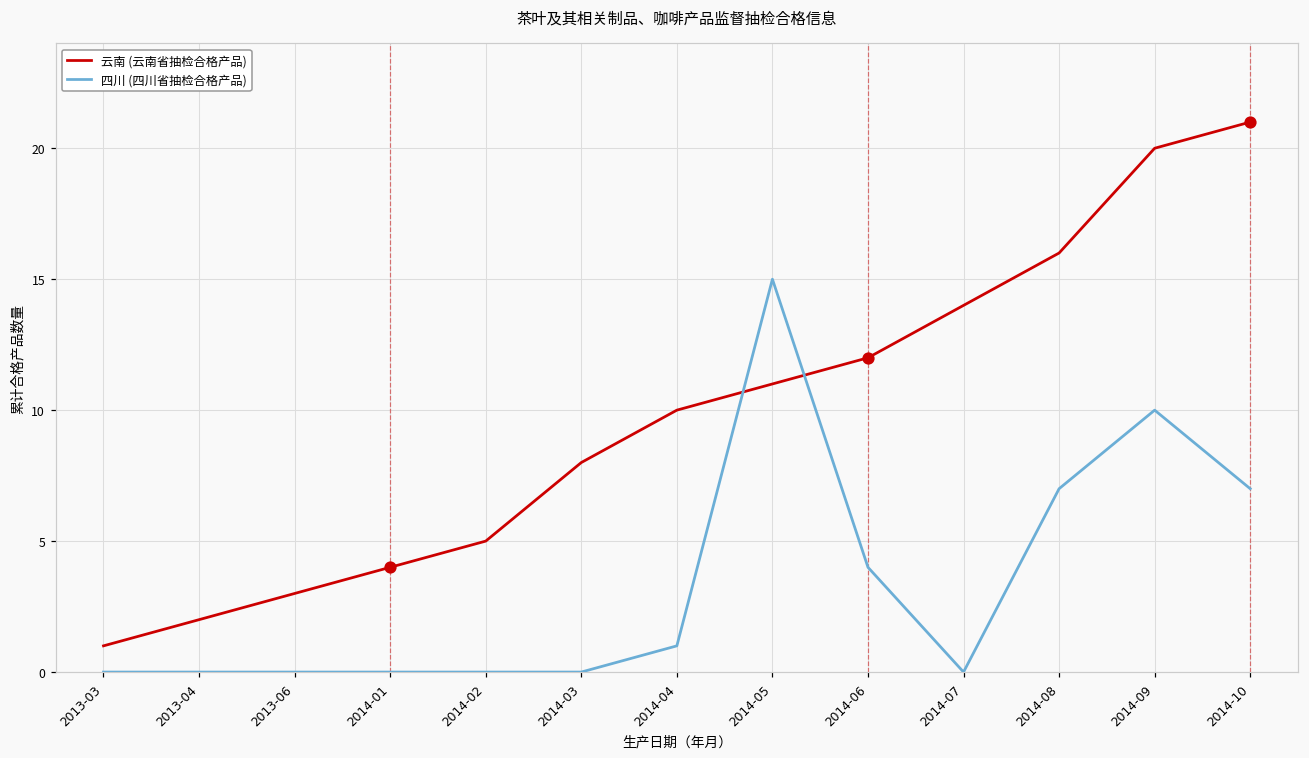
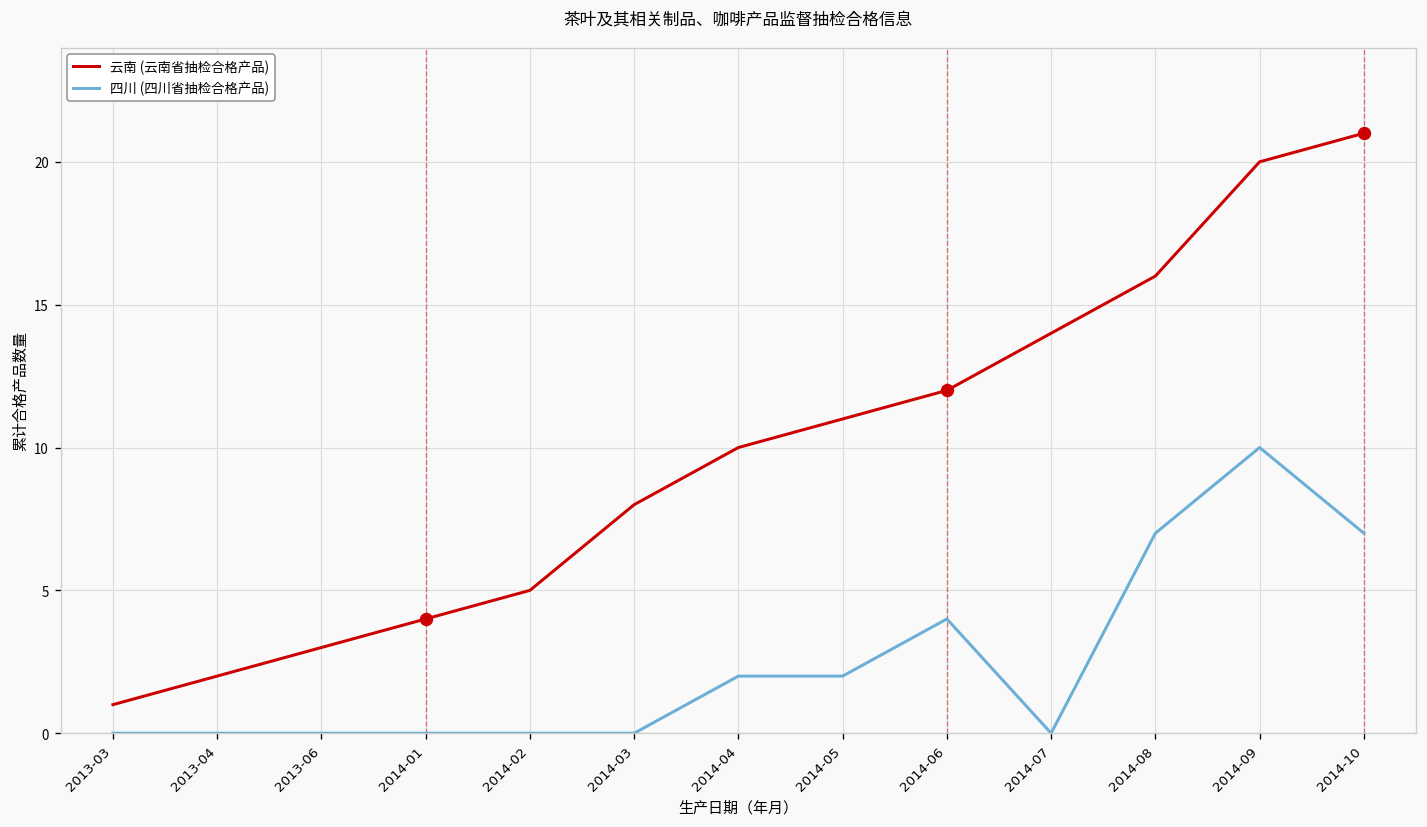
四川 (四川省抽检合格产品), 2014-04: 1 -> 2
四川 (四川省抽检合格产品), 2014-05: 15 -> 2
